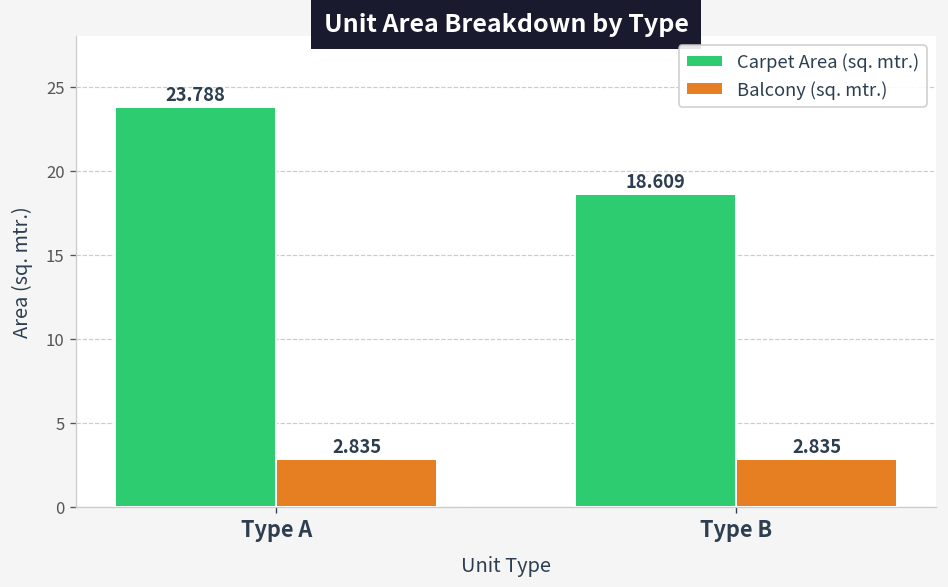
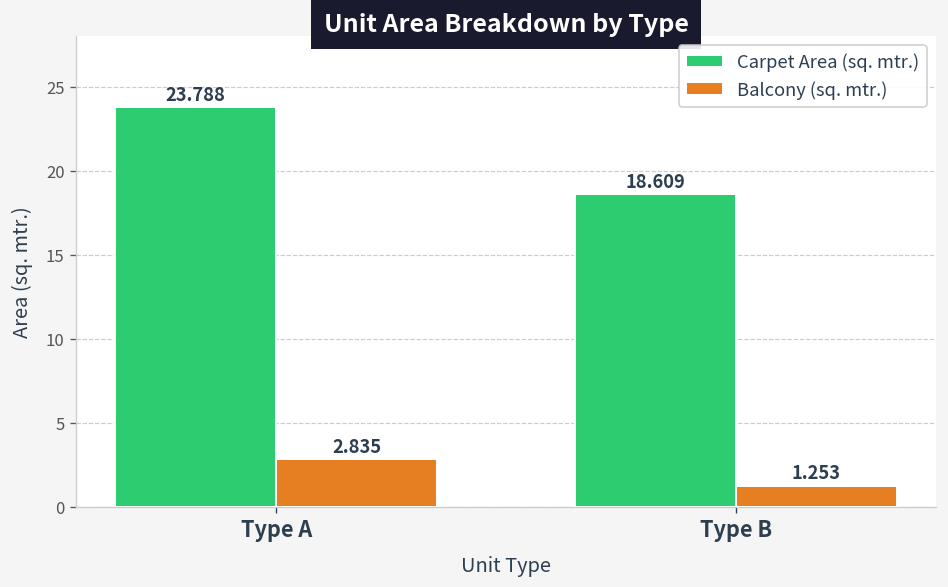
Balcony (sq. mtr.), Type B: 2.835 -> 1.253
